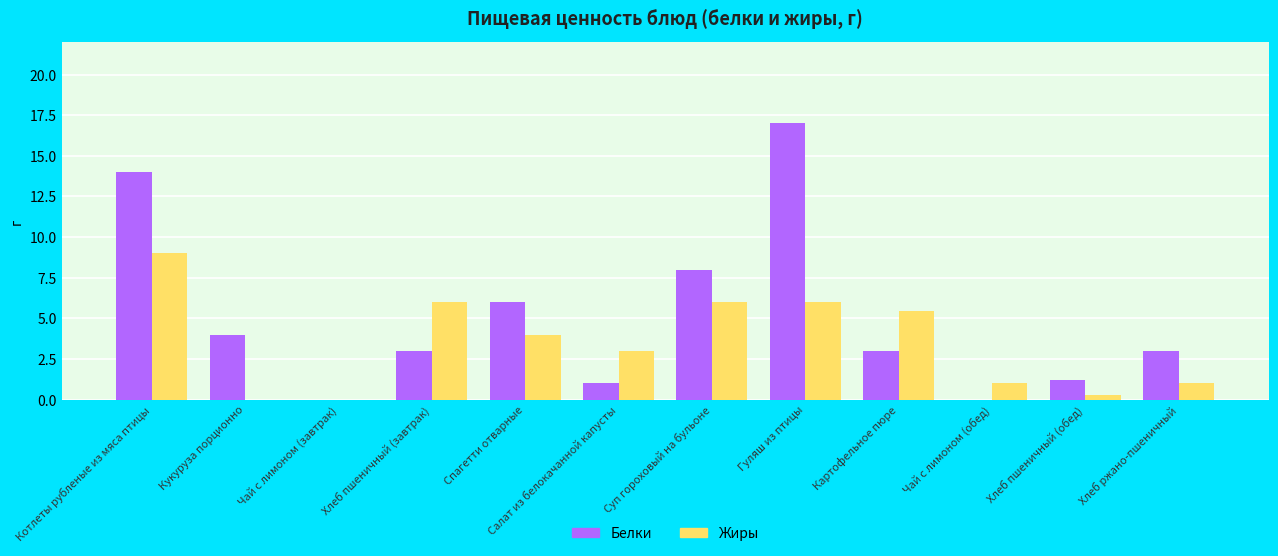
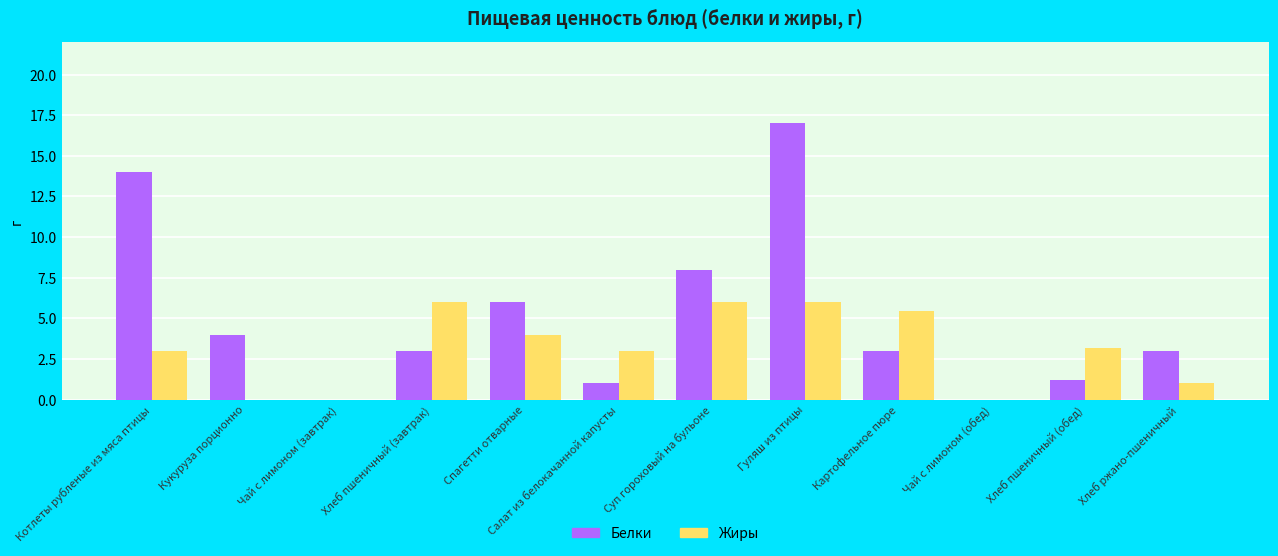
Жиры, Котлеты рубленые из мяса птицы: 9 -> 3
Жиры, Чай с лимоном (обед): 1 -> 0
Жиры, Хлеб пшеничный (обед): 0.3 -> 3.2
